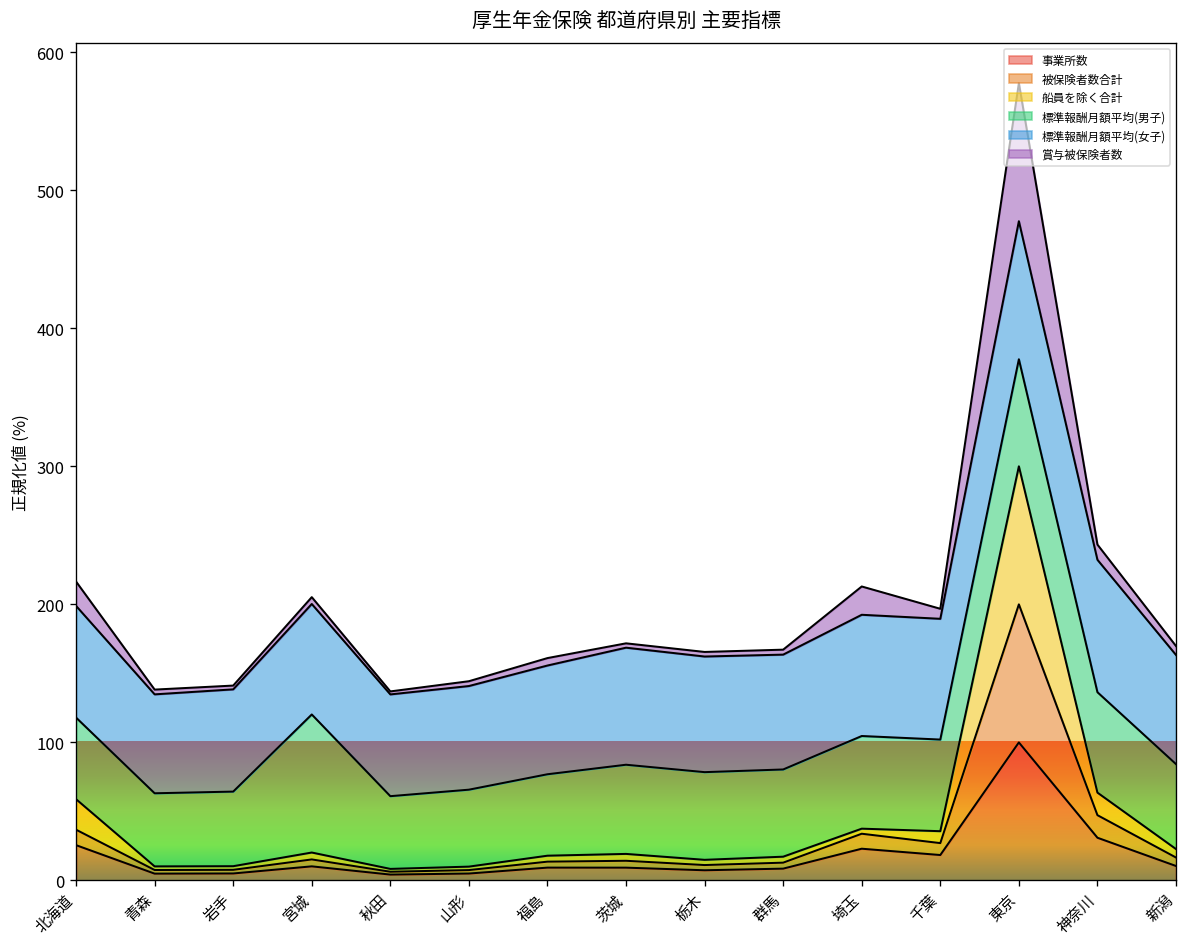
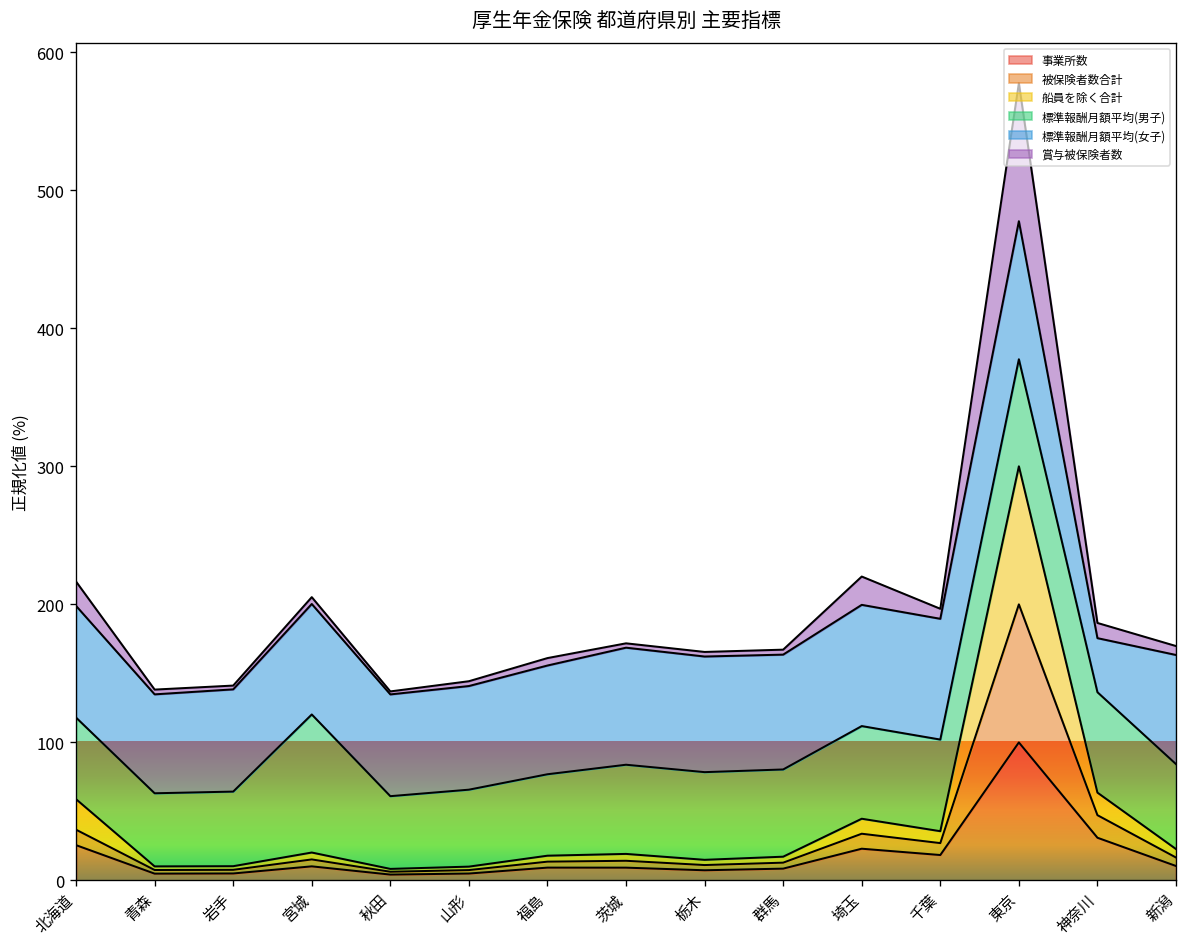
船員を除く合計, 埼玉: 4 -> 11
標準報酬月額平均(女子), 神奈川: 96 -> 39
